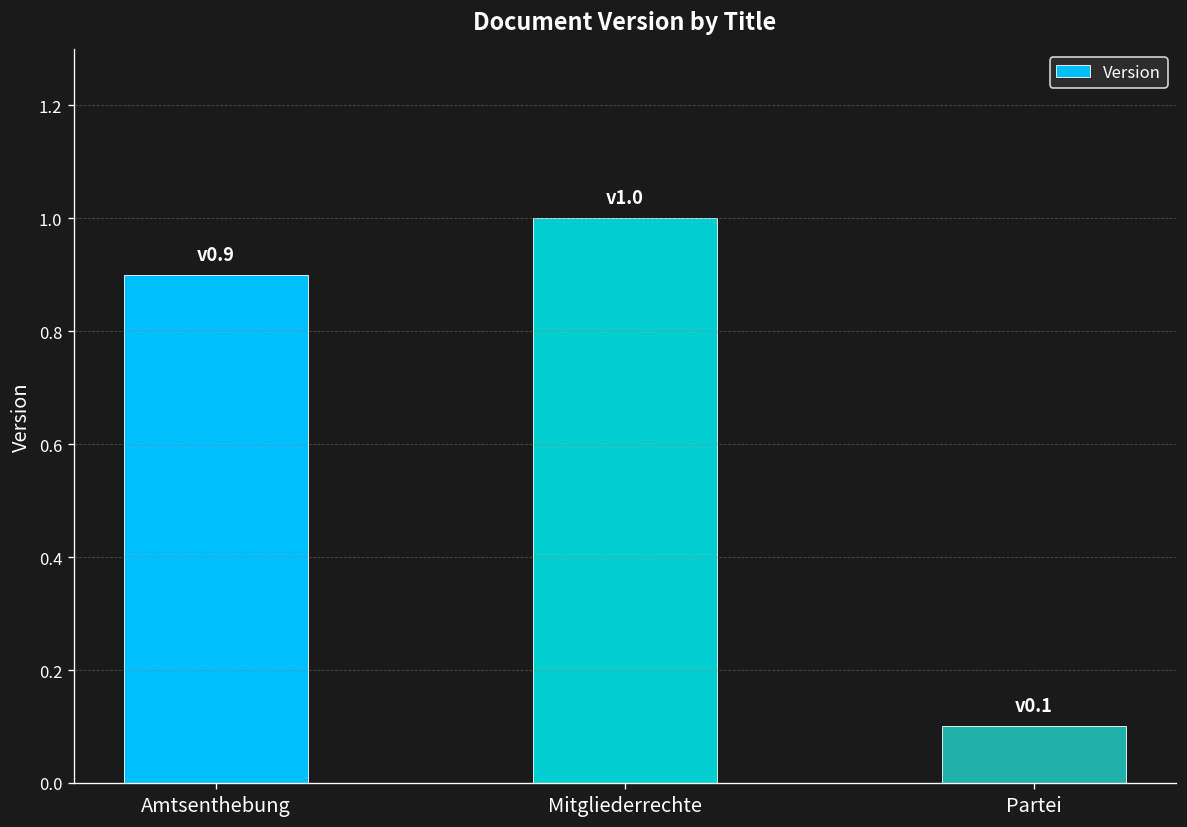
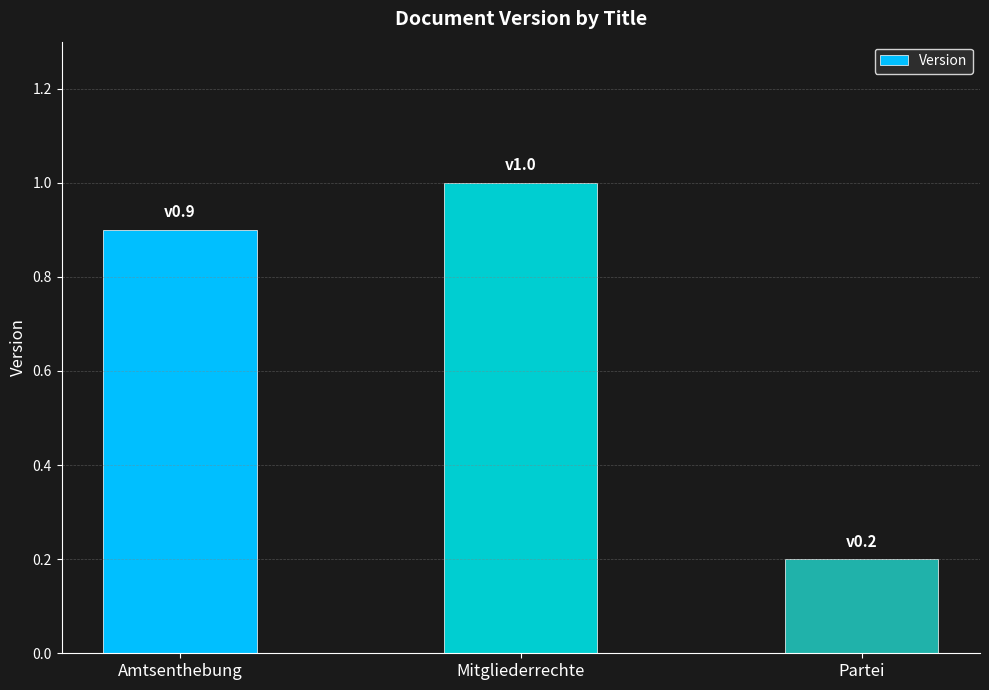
Partei: 0.1 -> 0.2
